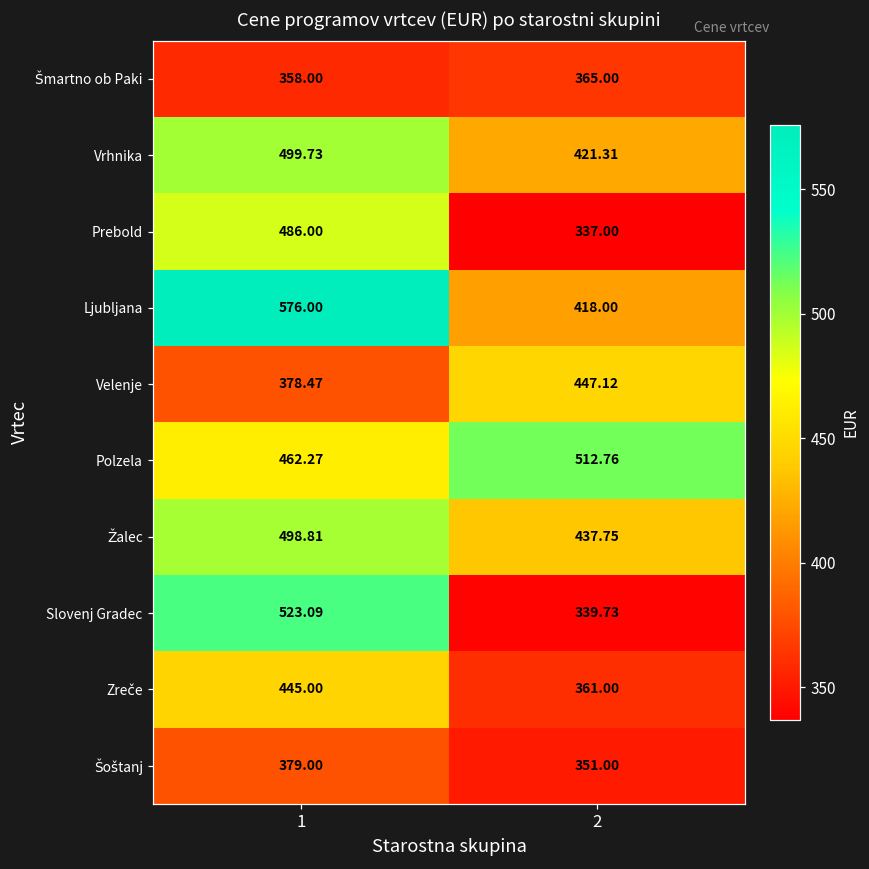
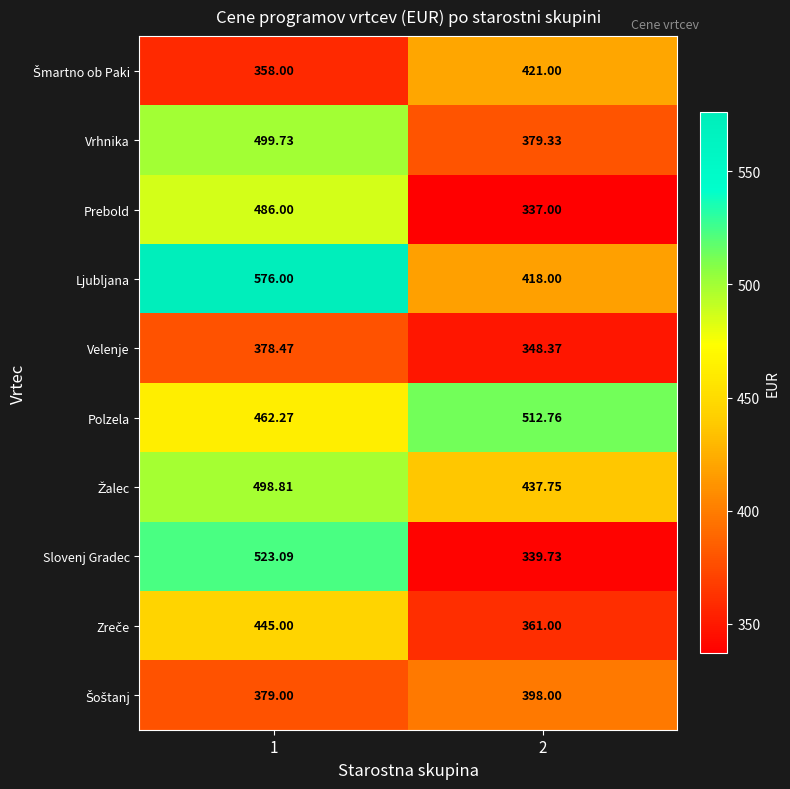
Šmartno ob Paki, 2: 365.00 -> 421.00
Vrhnika, 2: 421.31 -> 379.33
Velenje, 2: 447.12 -> 348.37
Šoštanj, 2: 351.00 -> 398.00
